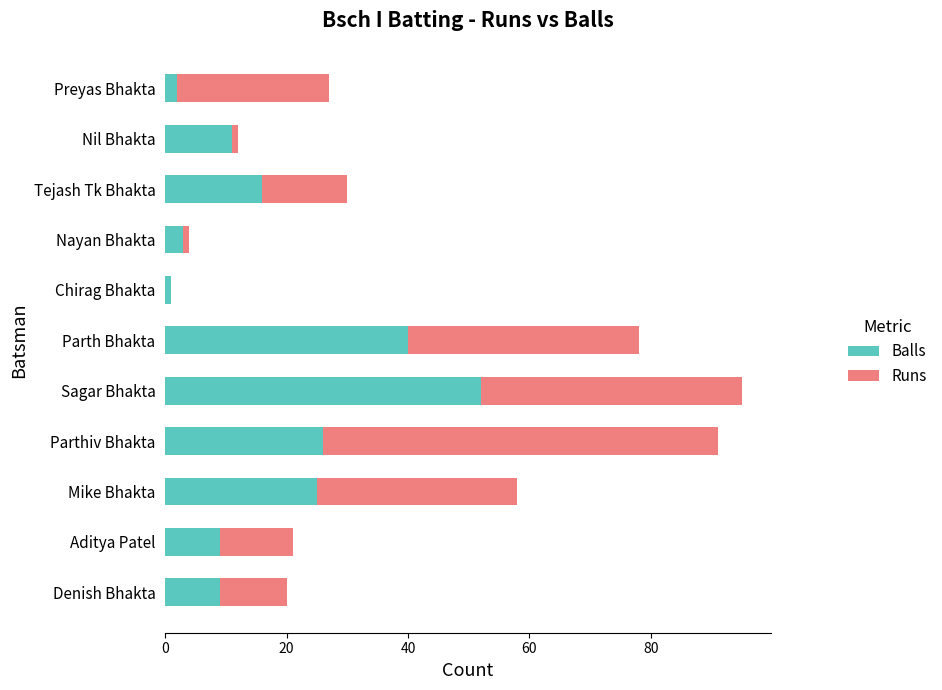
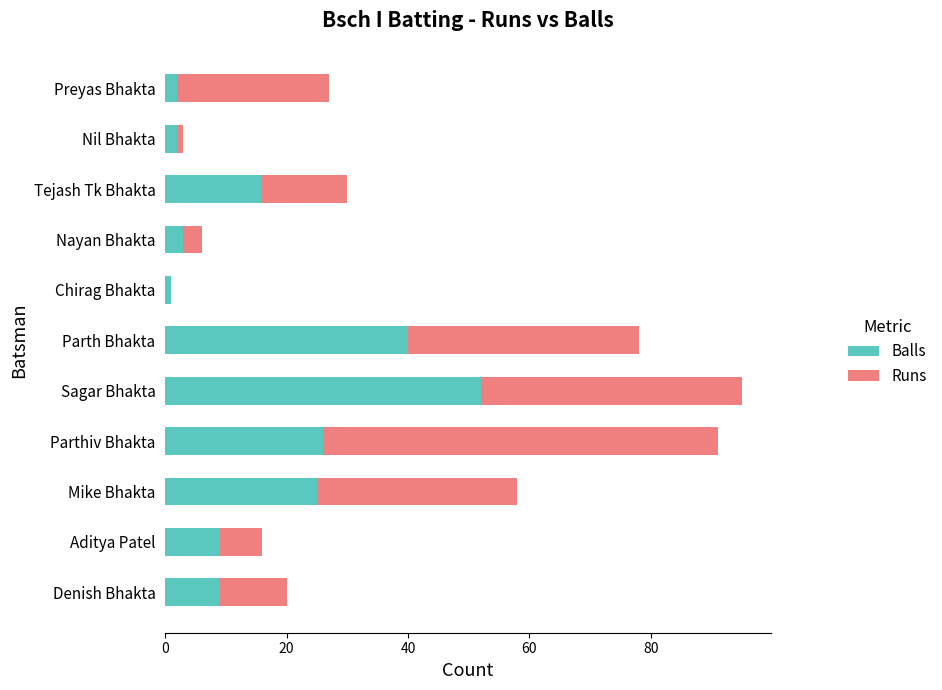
Balls, Nil Bhakta: 11 -> 2
Runs, Nayan Bhakta: 1 -> 3
Runs, Aditya Patel: 12 -> 7
